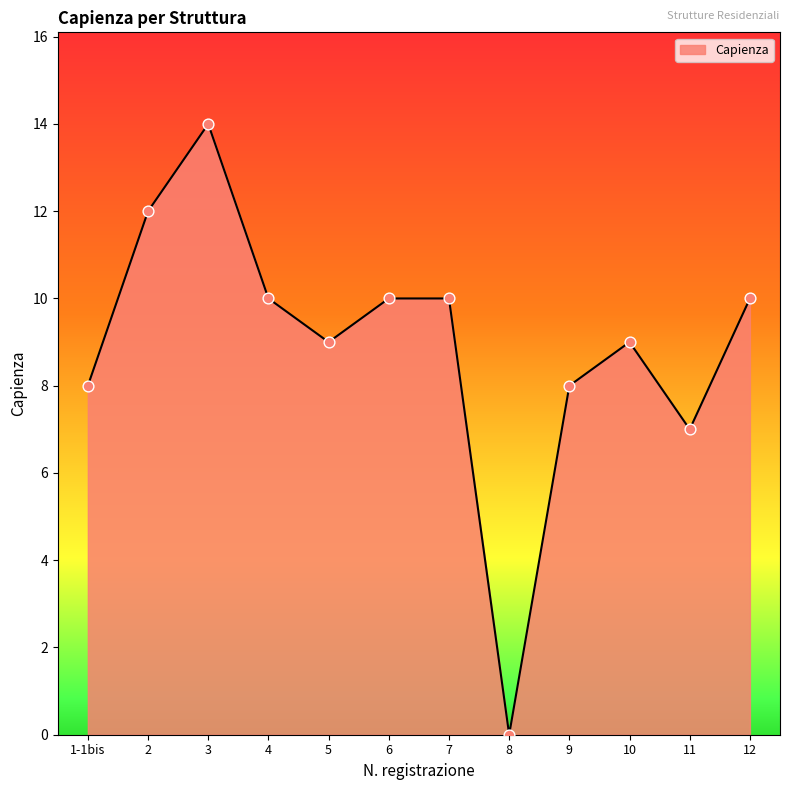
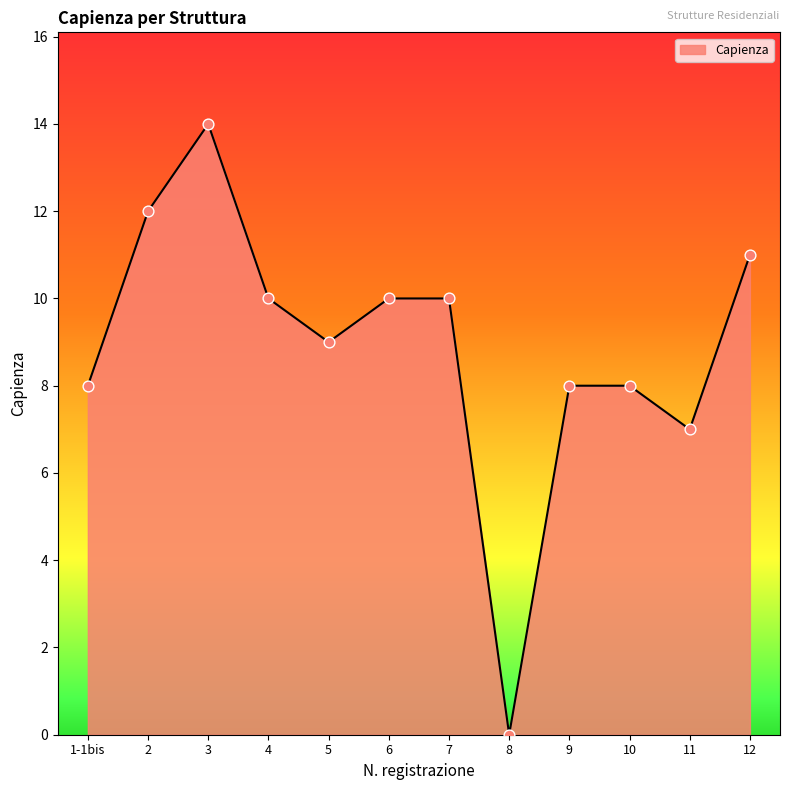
10: 9 -> 8
12: 10 -> 11
